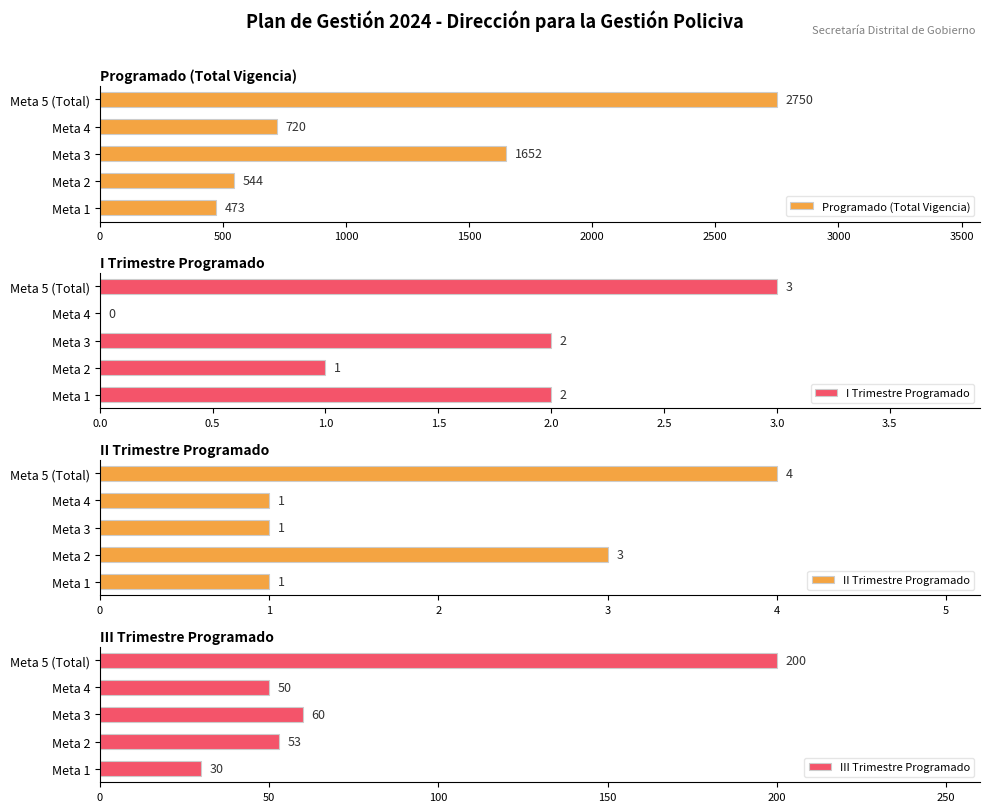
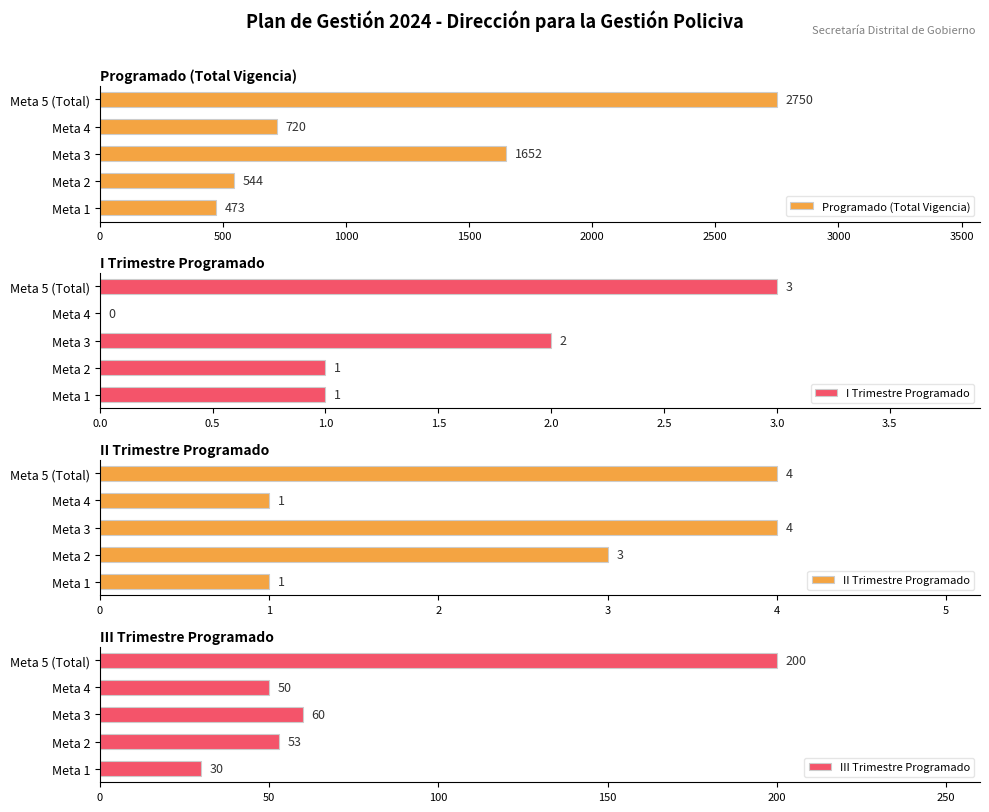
I Trimestre Programado, Meta 1: 2 -> 1
II Trimestre Programado, Meta 3: 1 -> 4
